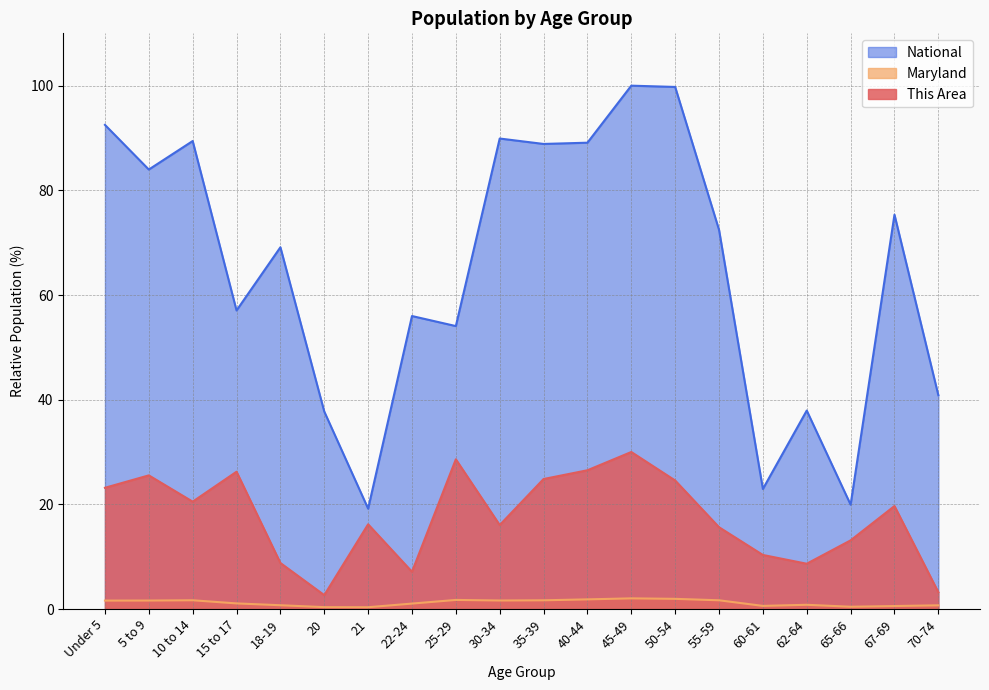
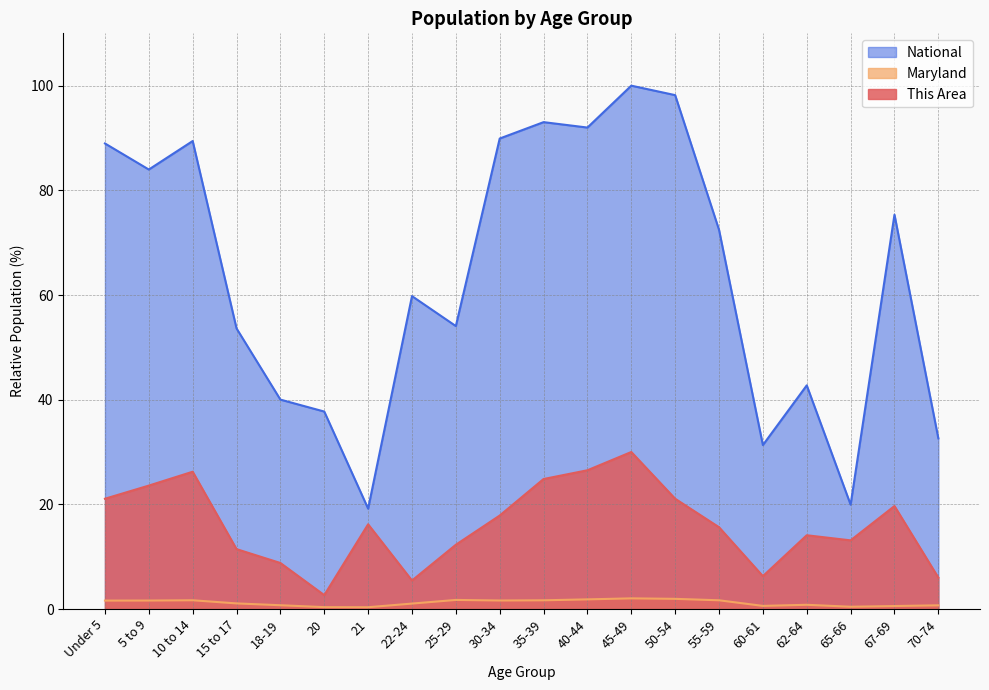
National, Under 5: 93 -> 89
This Area, Under 5: 23 -> 21
This Area, 5 to 9: 26 -> 24
This Area, 10 to 14: 21 -> 26
National, 15 to 17: 57 -> 54
This Area, 15 to 17: 26 -> 11
National, 18-19: 69 -> 40
National, 22-24: 56 -> 60
This Area, 22-24: 7 -> 5
This Area, 25-29: 29 -> 12
This Area, 30-34: 16 -> 18
National, 35-39: 89 -> 93
National, 40-44: 89 -> 92
National, 50-54: 100 -> 98
This Area, 50-54: 25 -> 21
National, 60-61: 23 -> 31
This Area, 60-61: 10 -> 6
National, 62-64: 38 -> 43
This Area, 62-64: 9 -> 14
National, 70-74: 41 -> 33
This Area, 70-74: 3 -> 6
